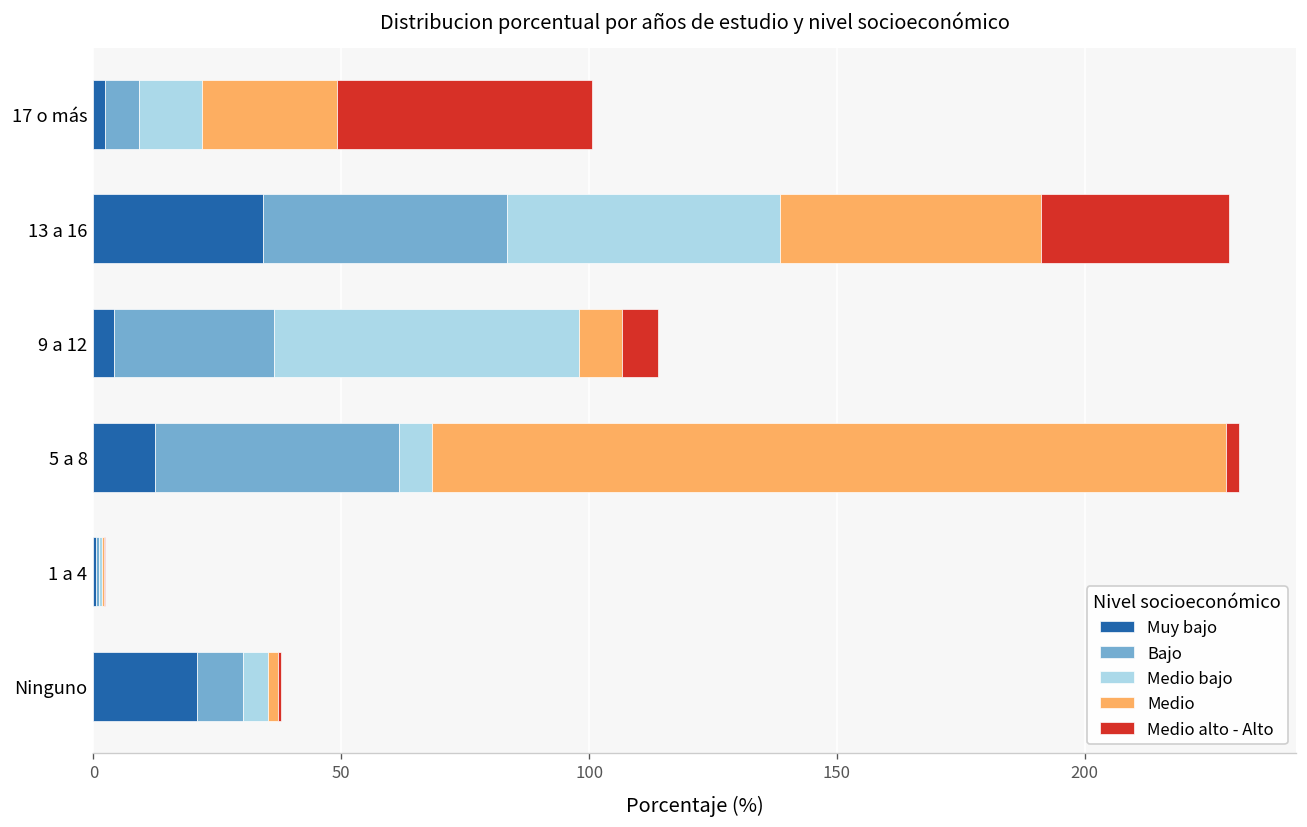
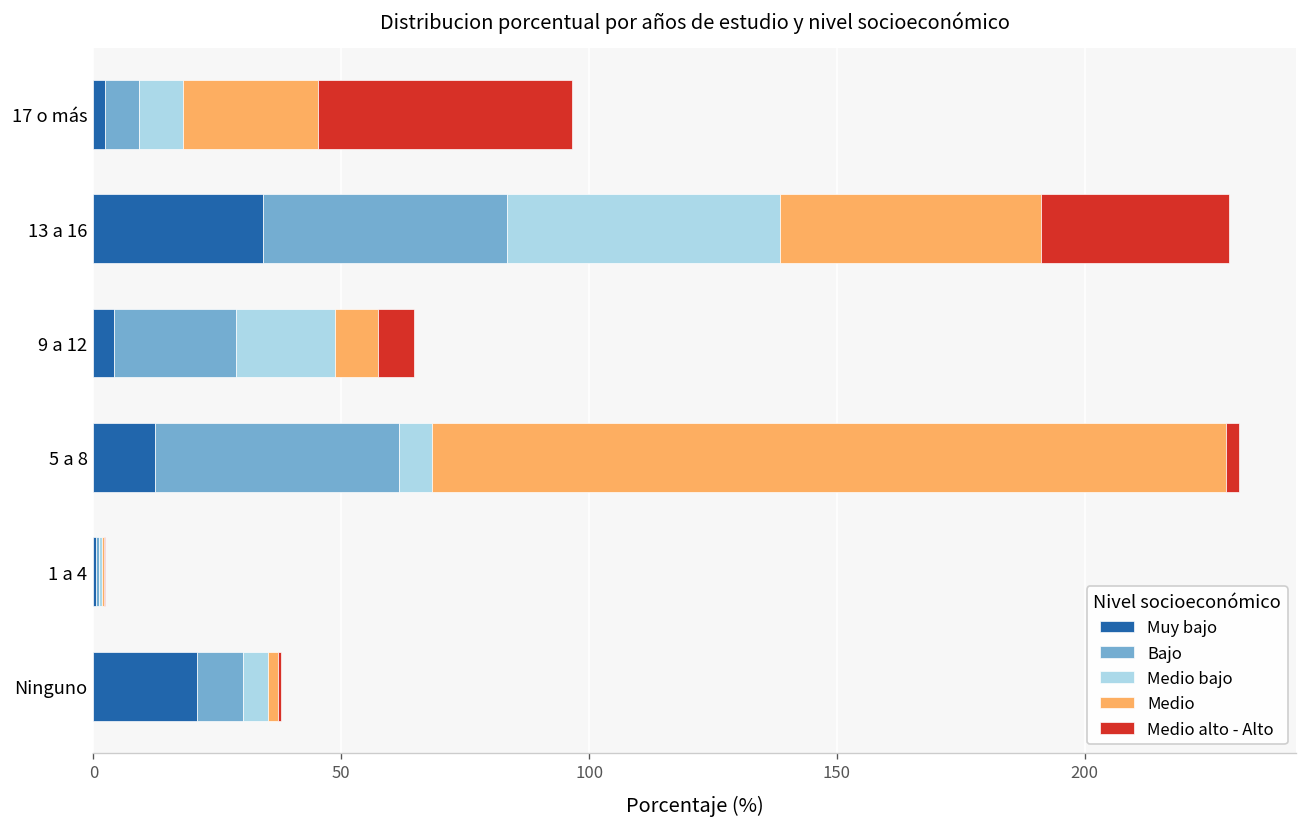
Medio bajo, 17 o más: 13 -> 9
Bajo, 9 a 12: 32 -> 25
Medio bajo, 9 a 12: 62 -> 20
